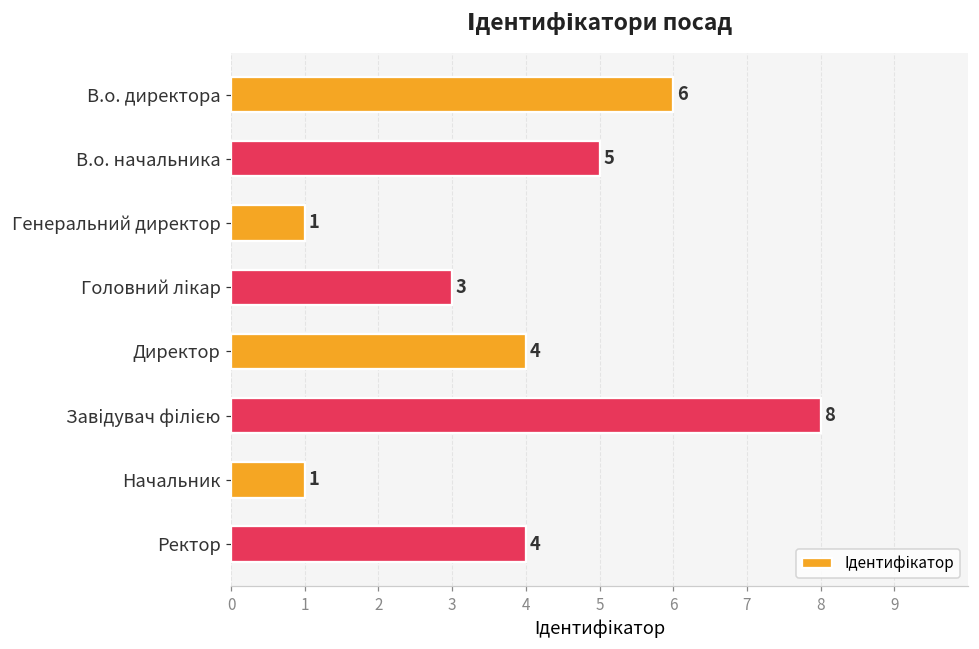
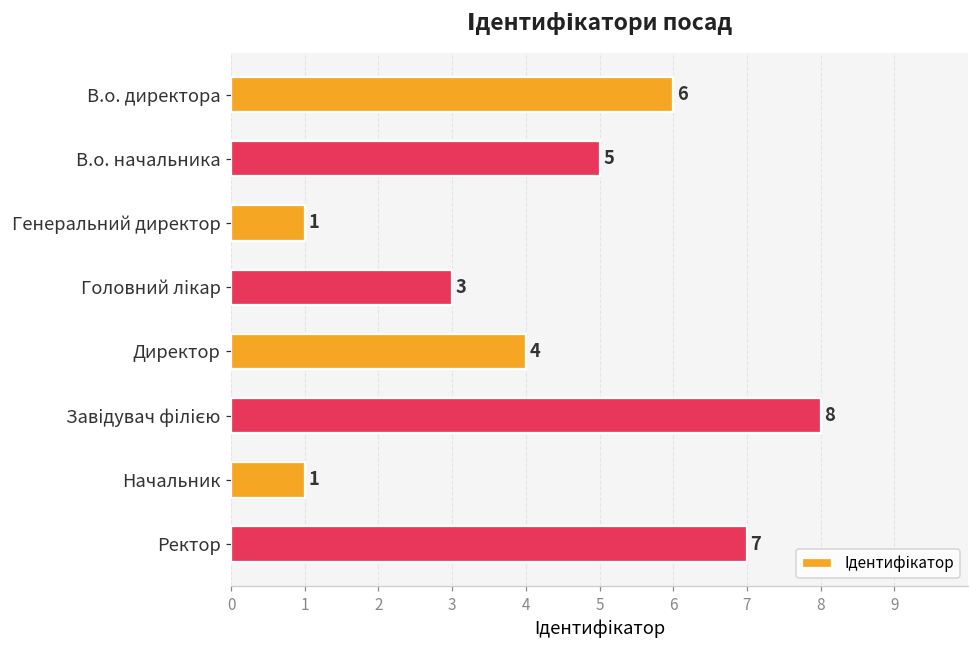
Ректор: 4 -> 7
